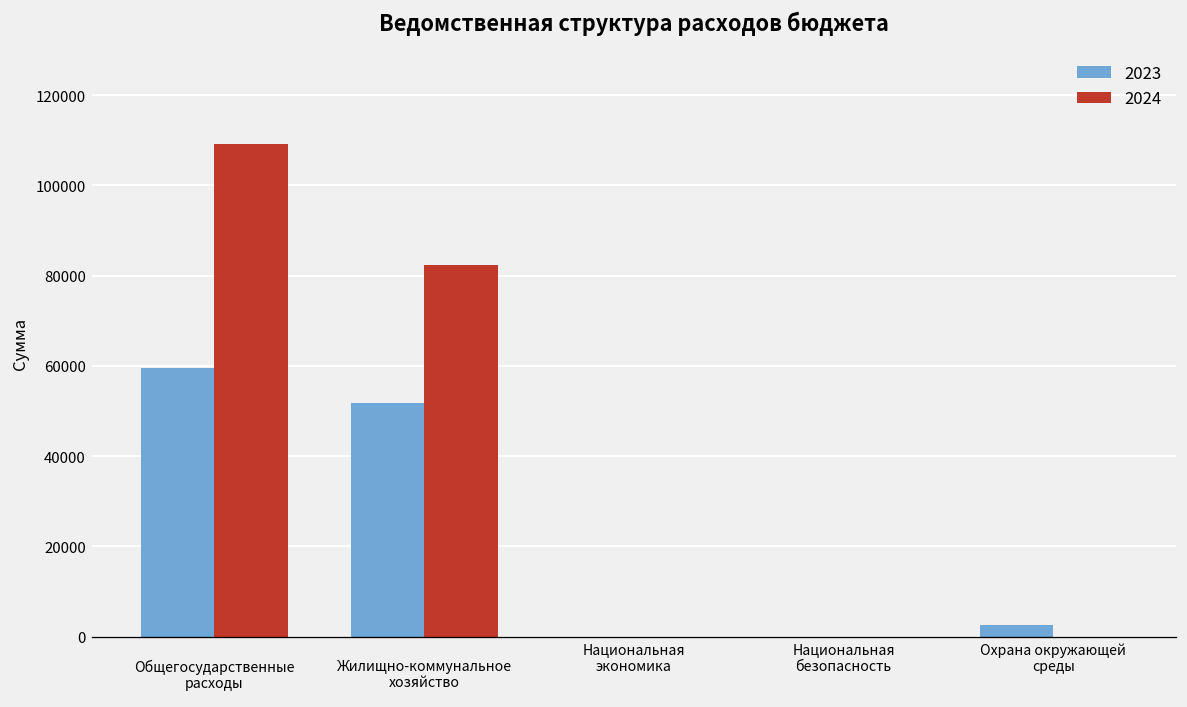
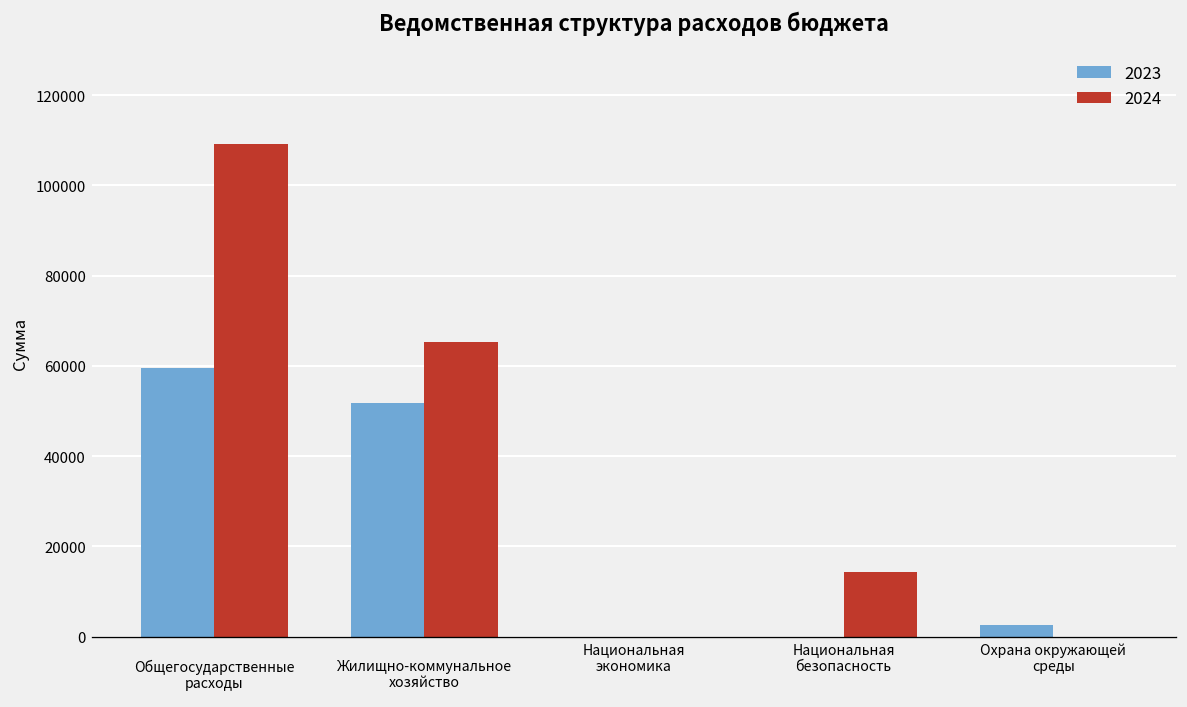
2024, Жилищно-коммунальное хозяйство: 82000 -> 65000
2024, Национальная безопасность: 0 -> 14000
